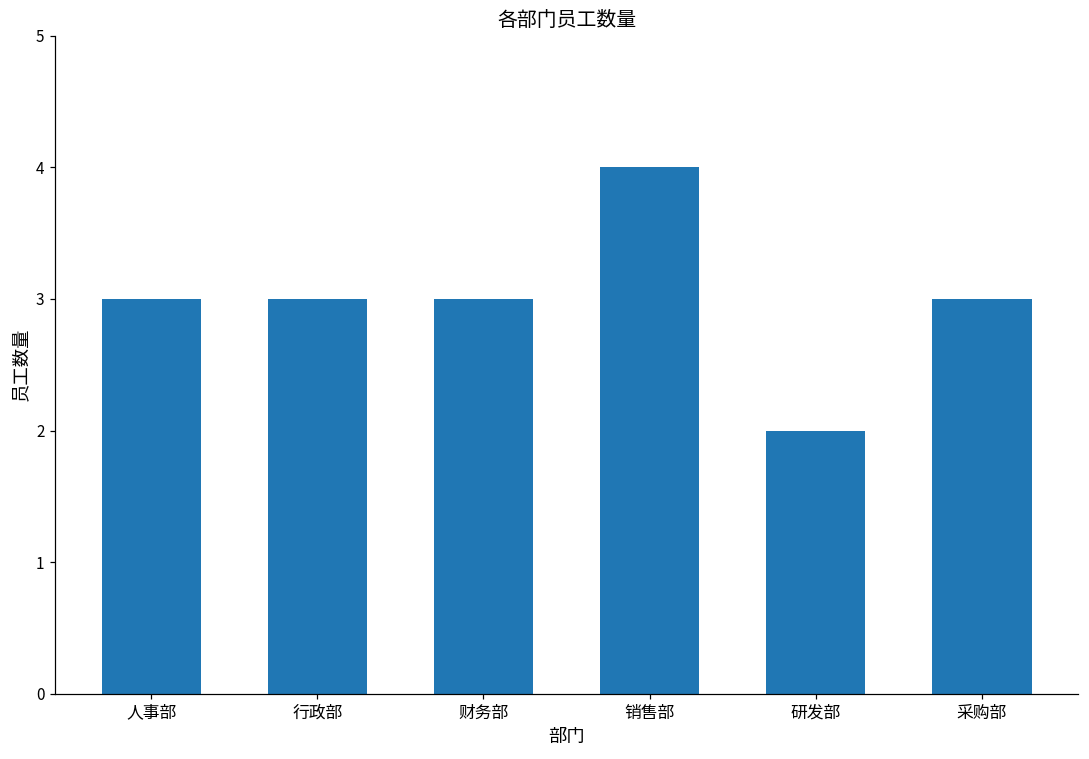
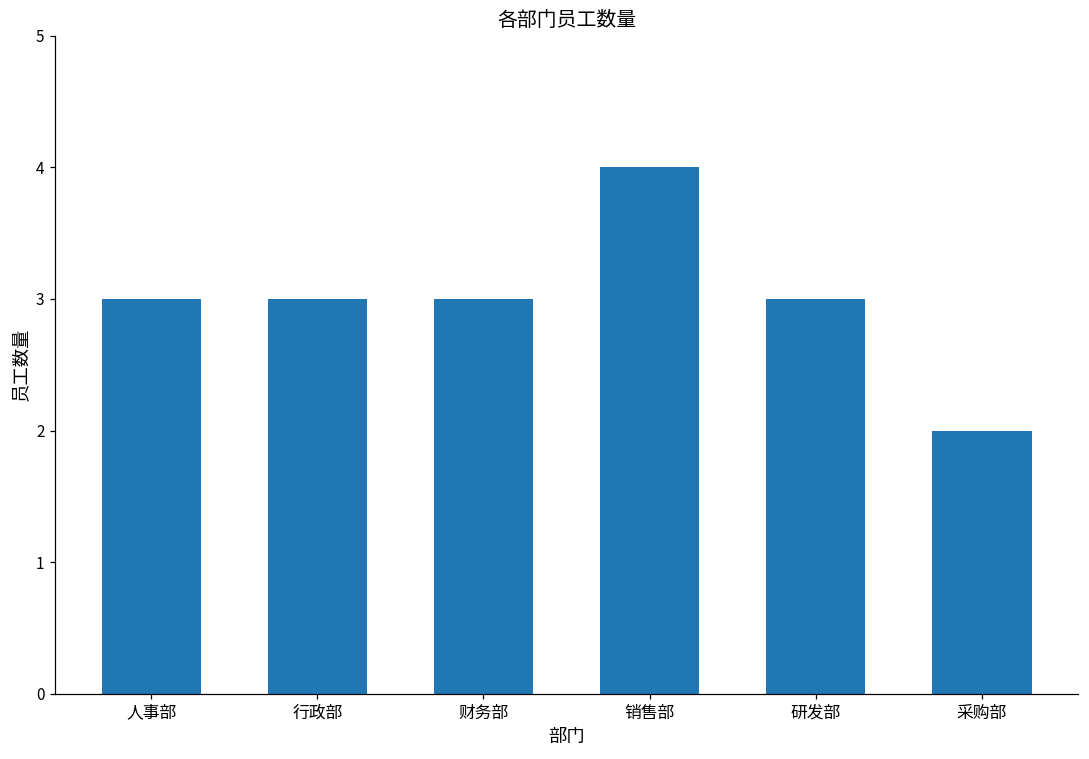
研发部: 2 -> 3
采购部: 3 -> 2
